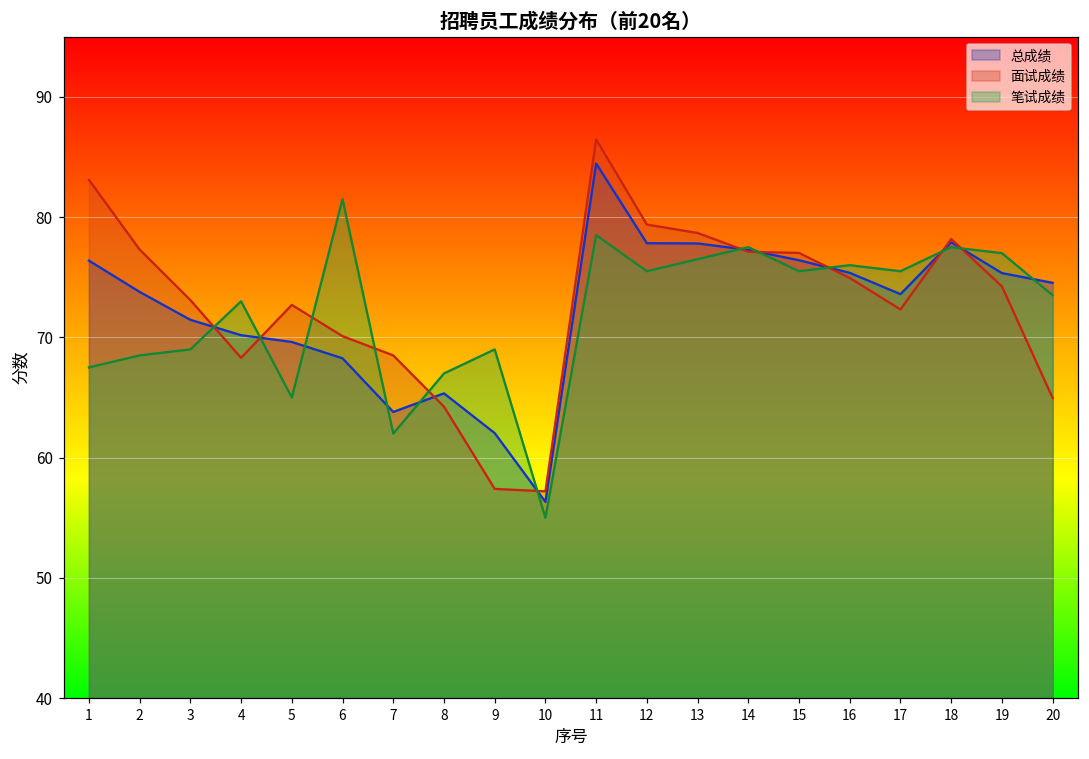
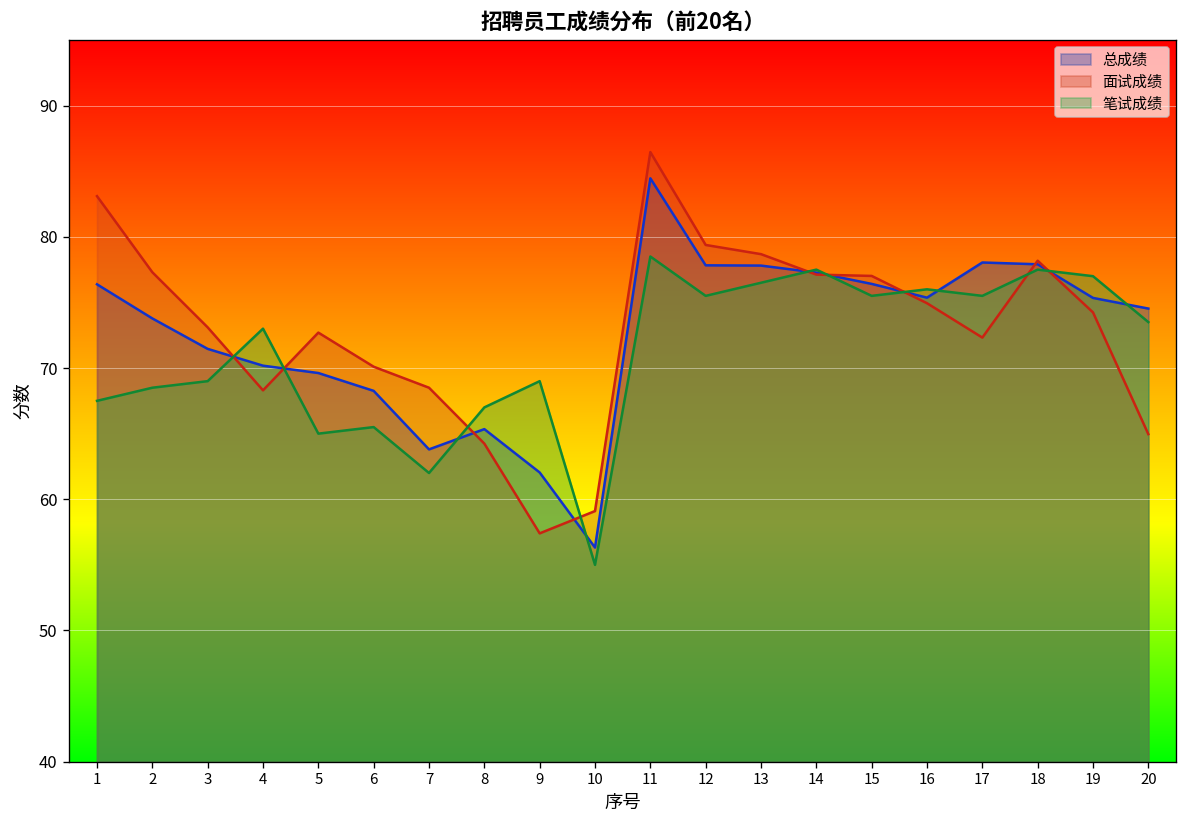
笔试成绩, 6: 81.5 -> 65.5
面试成绩, 10: 57.2 -> 59.1
总成绩, 17: 73.6 -> 78.0
